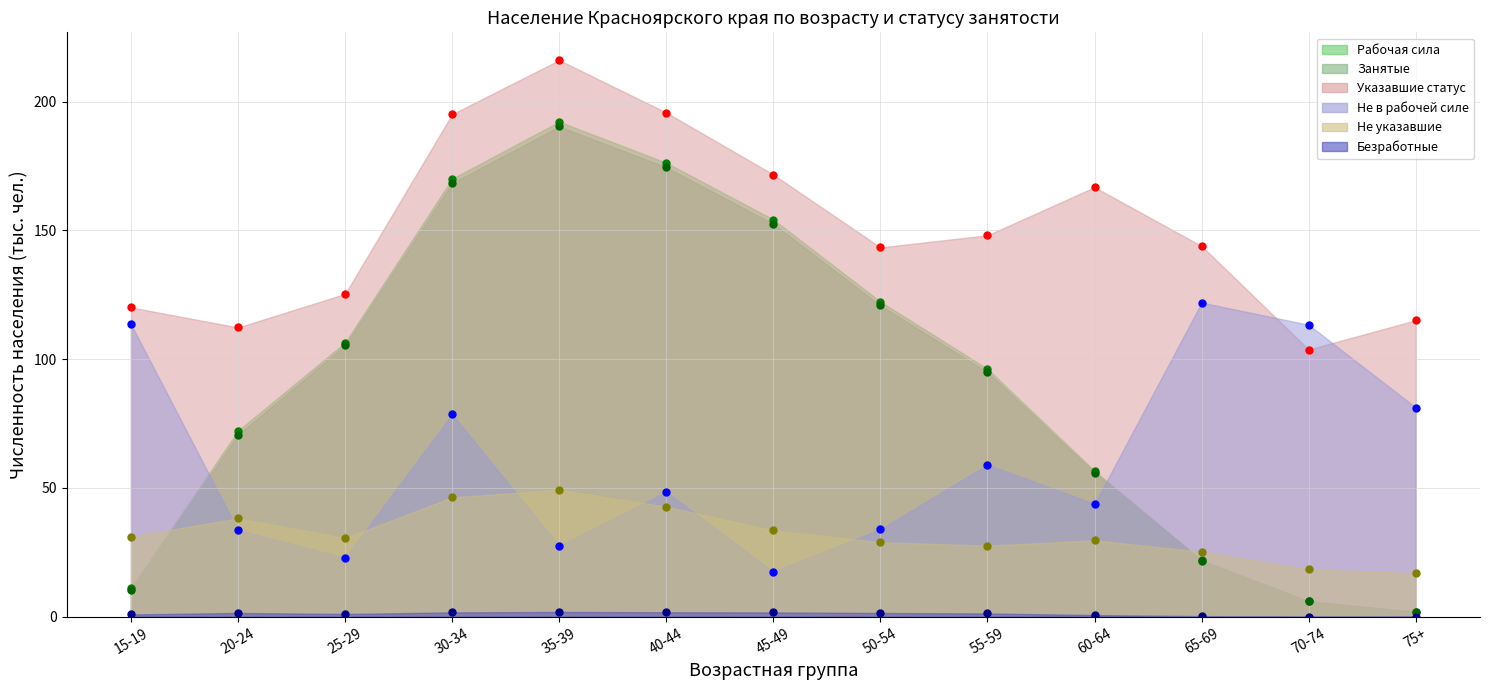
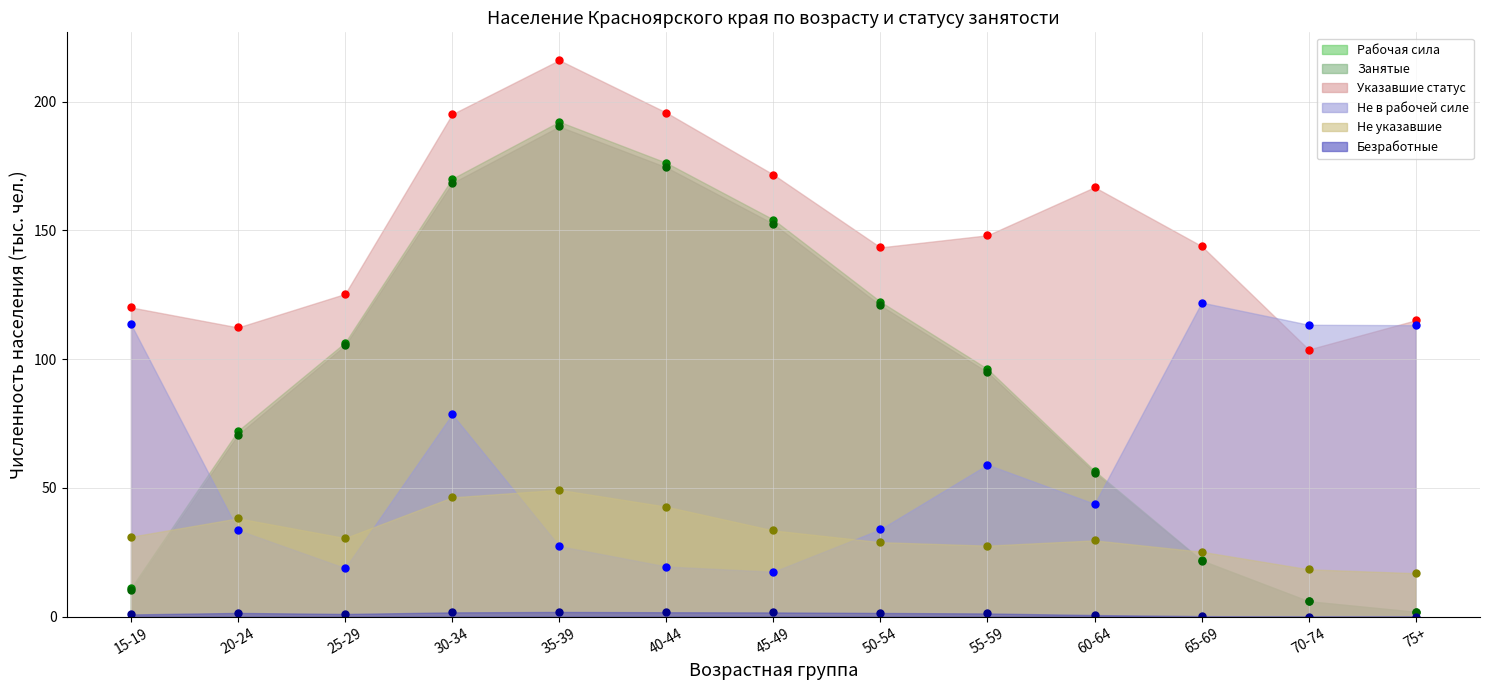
Не в рабочей силе, 25-29: 23 -> 19
Не в рабочей силе, 40-44: 48 -> 19
Не в рабочей силе, 75+: 81 -> 113
